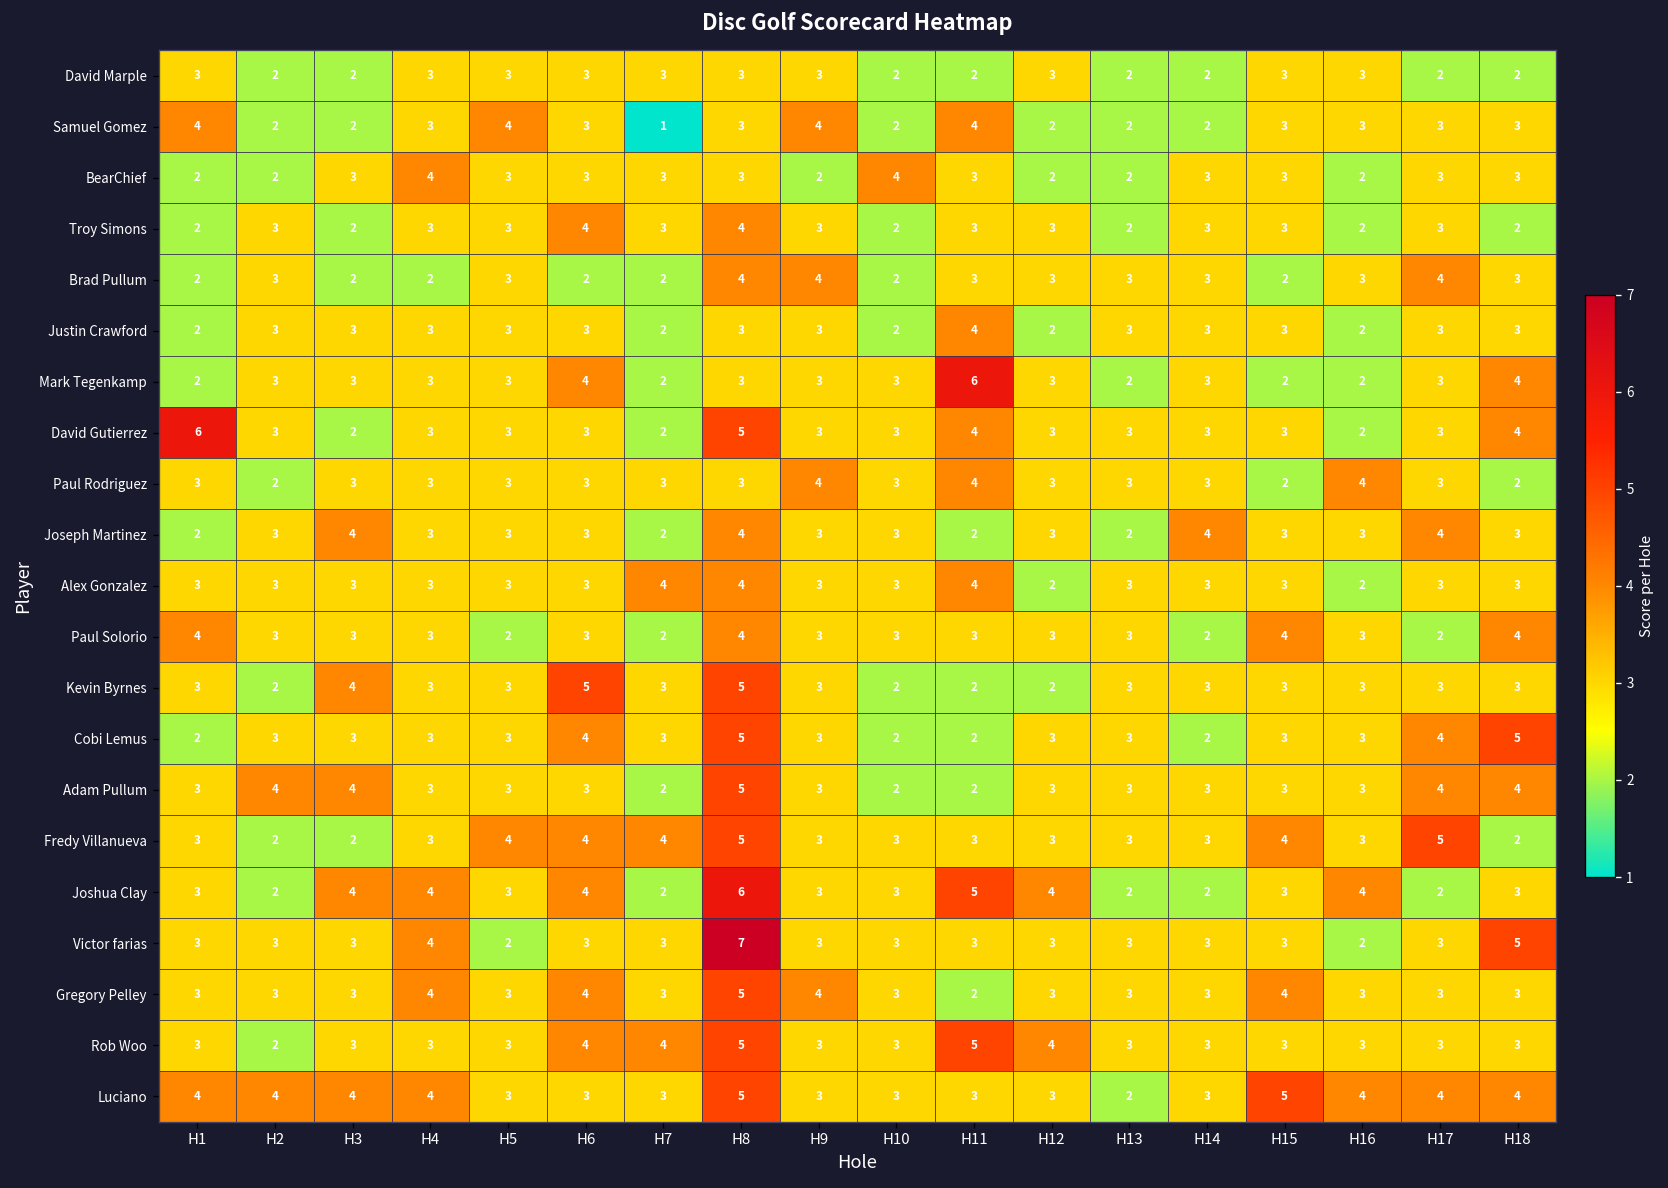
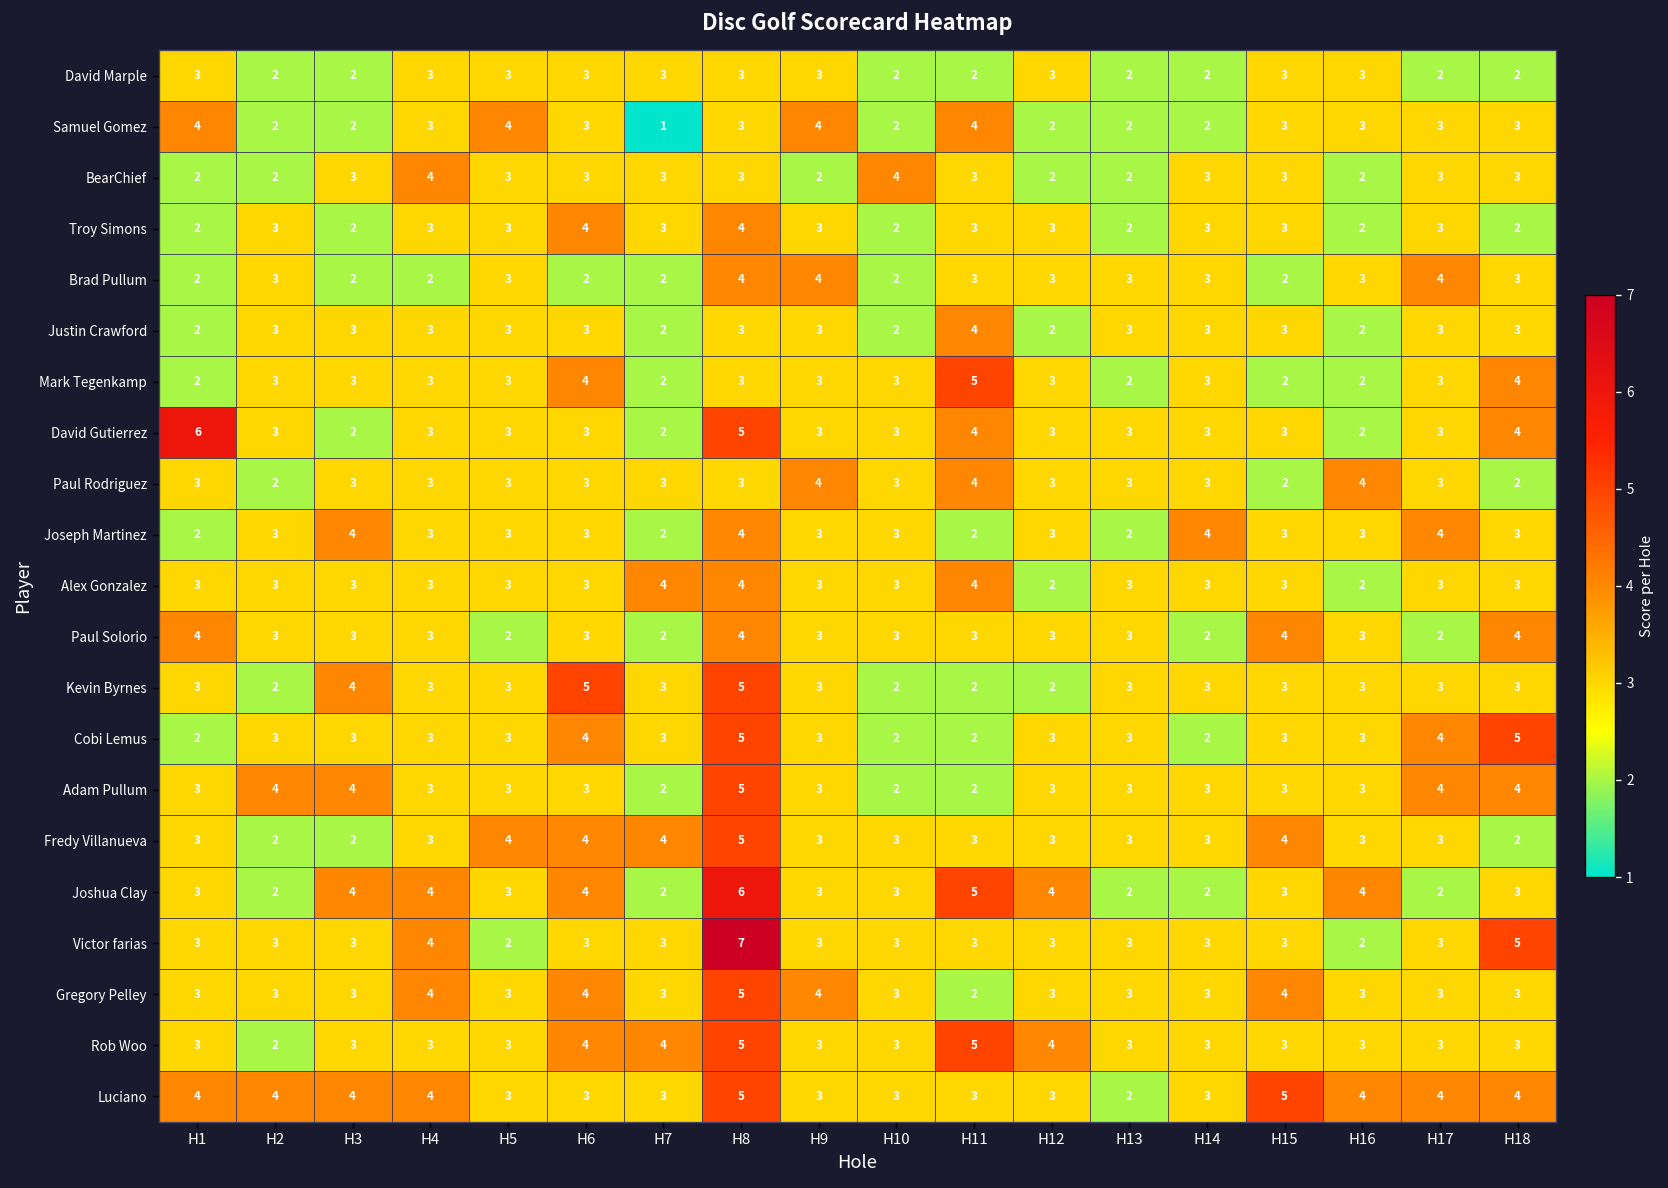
Mark Tegenkamp, H11: 6 -> 5
Fredy Villanueva, H17: 5 -> 3
